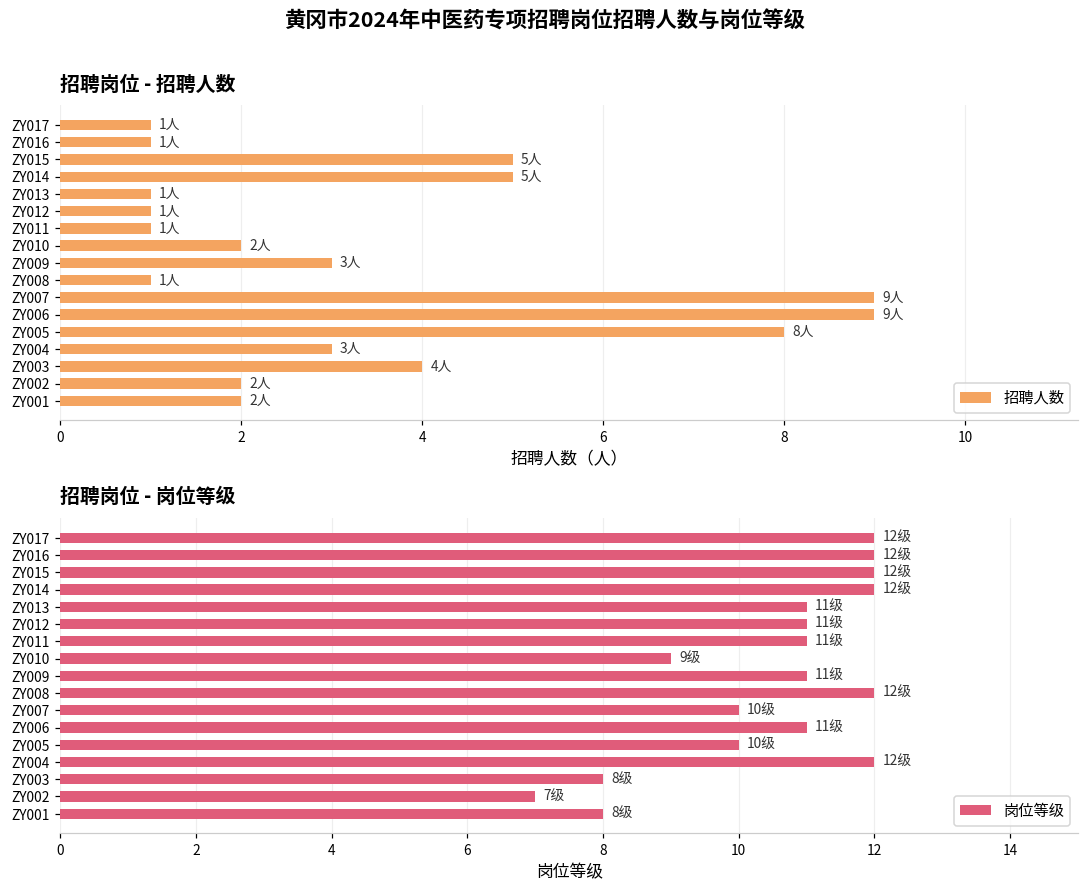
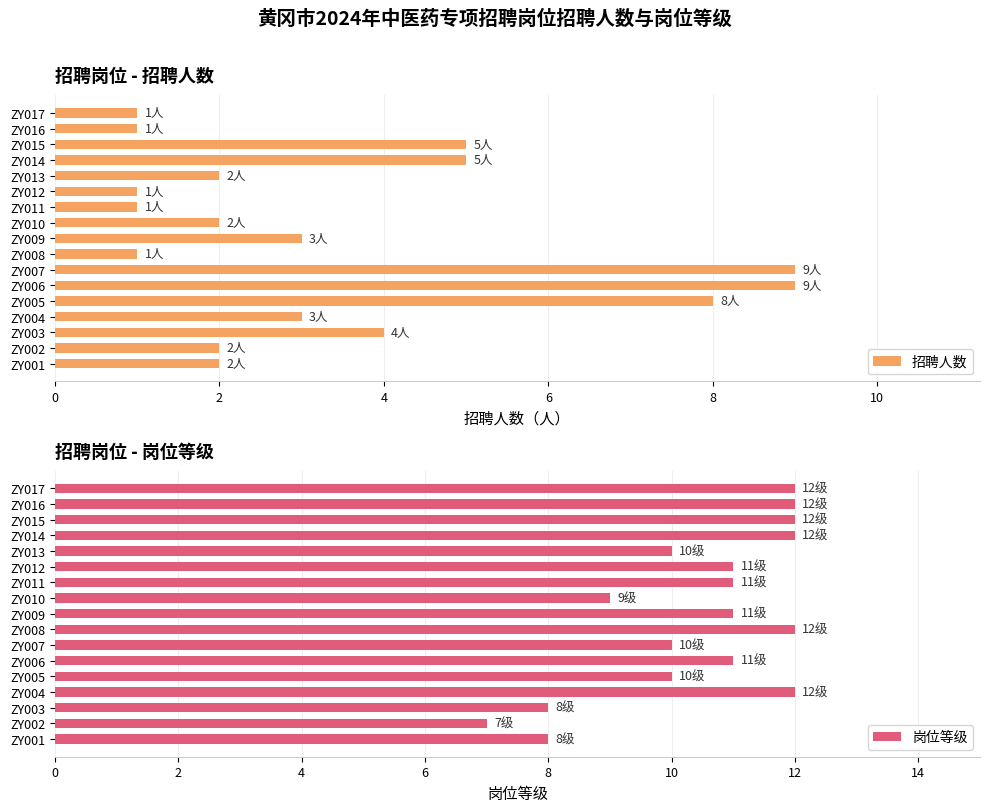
招聘岗位 - 招聘人数, ZY013: 1人 -> 2人
招聘岗位 - 岗位等级, ZY013: 11级 -> 10级
